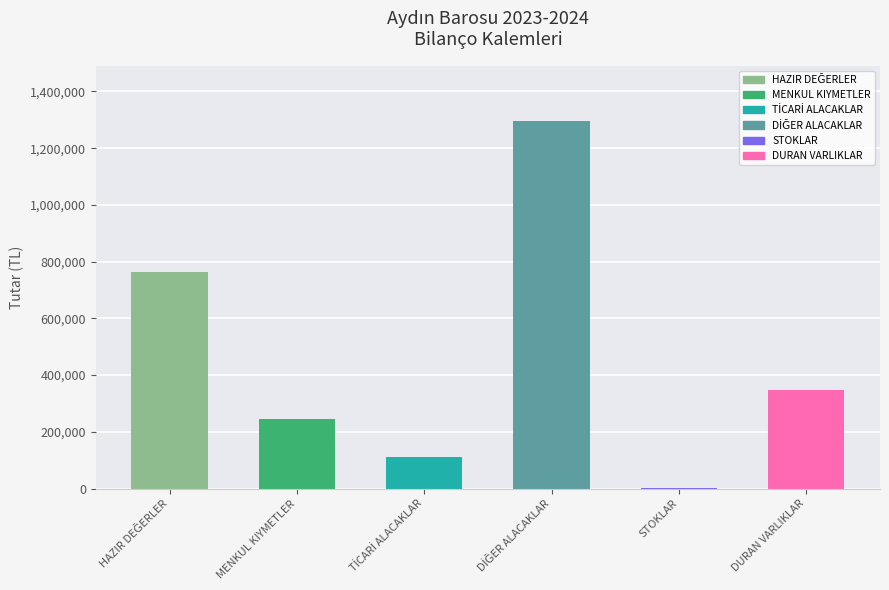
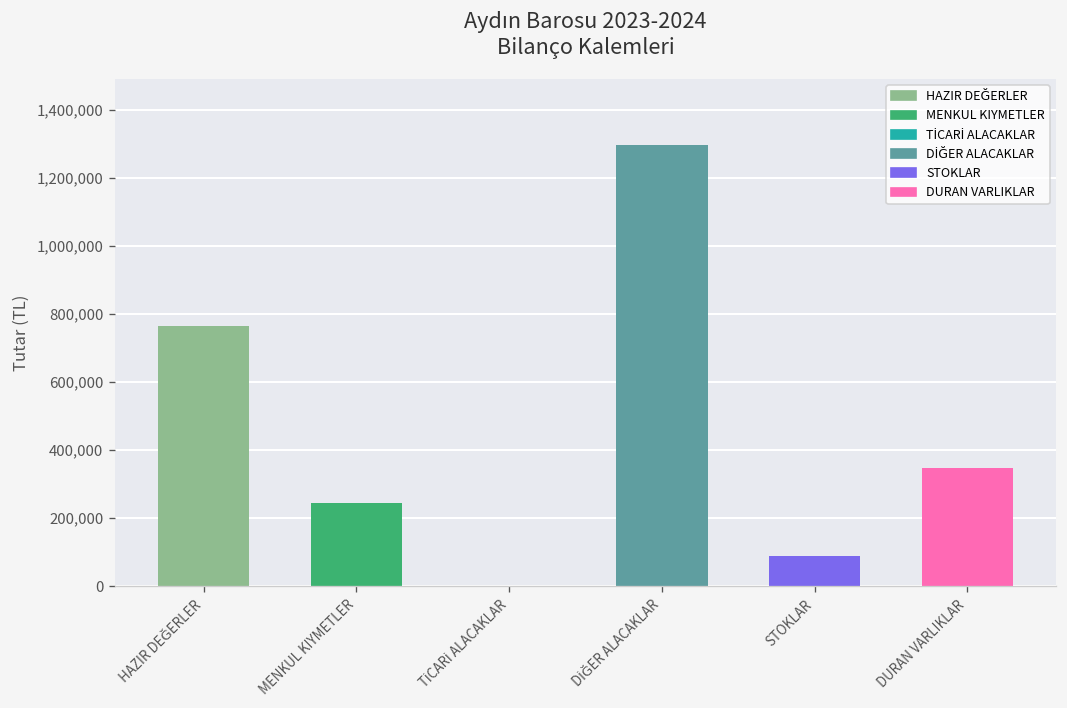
TİCARİ ALACAKLAR: 110,000 -> 0
STOKLAR: 0 -> 90,000
